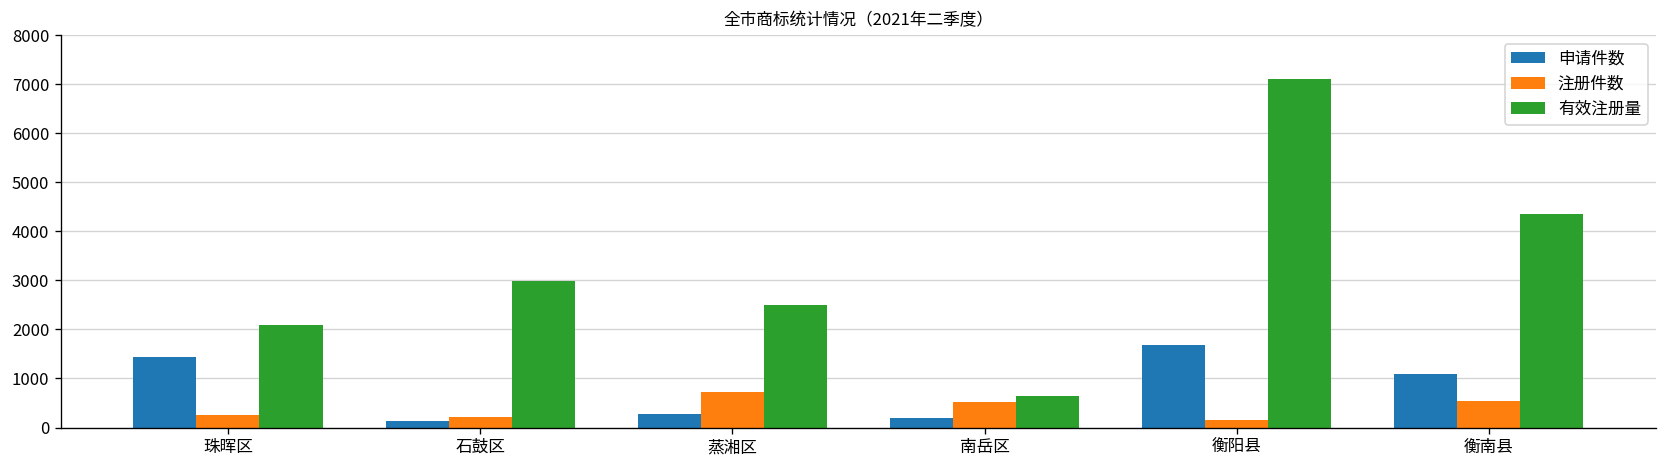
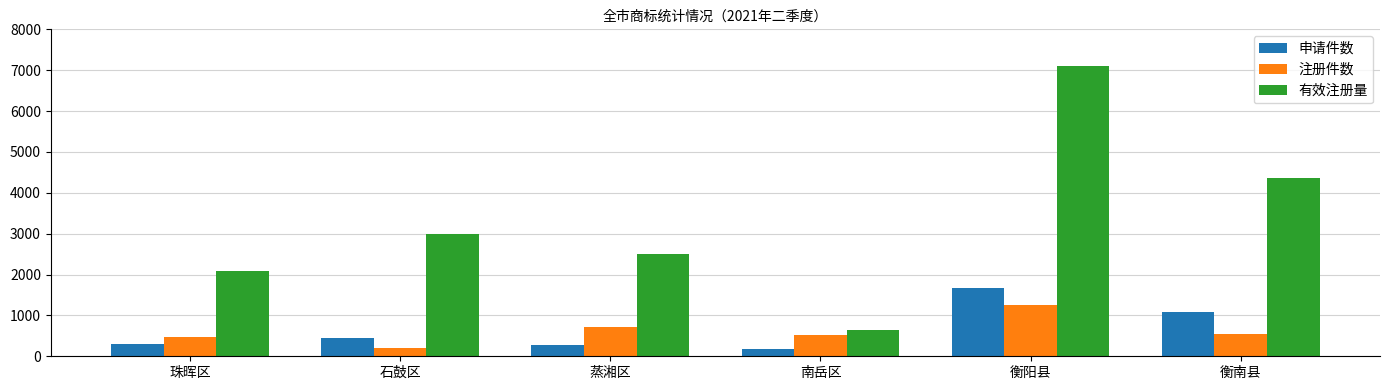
申请件数, 珠晖区: 1400 -> 300
注册件数, 珠晖区: 300 -> 500
申请件数, 石鼓区: 100 -> 500
注册件数, 衡阳县: 200 -> 1200
